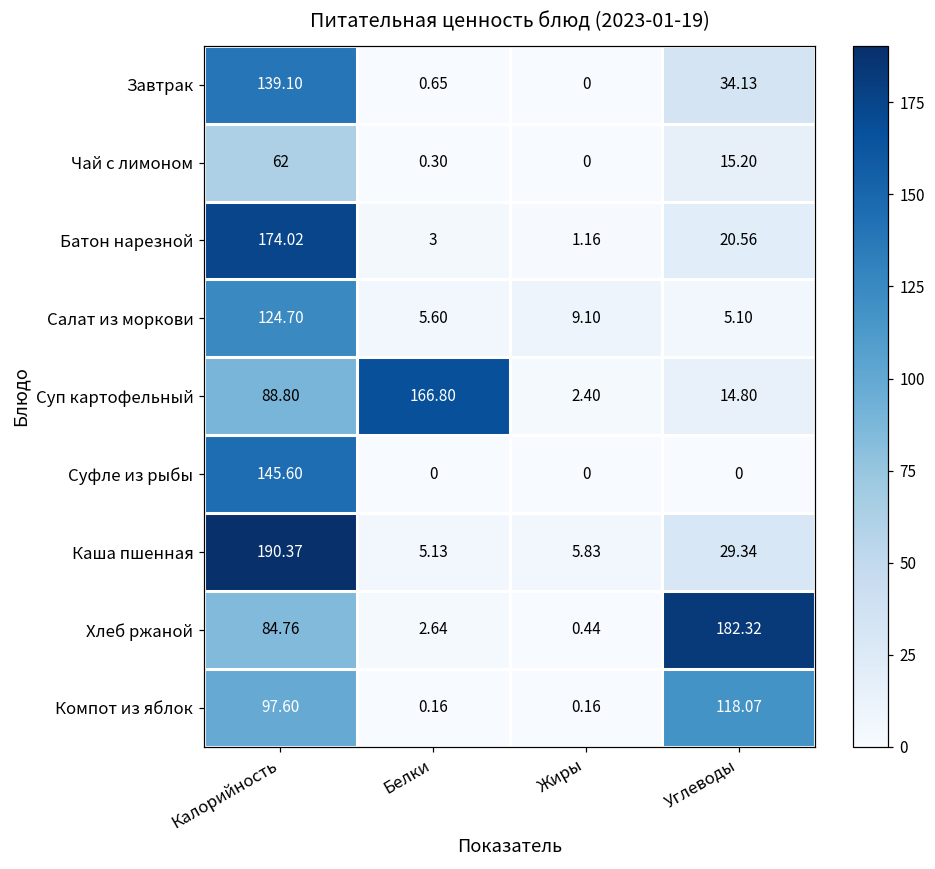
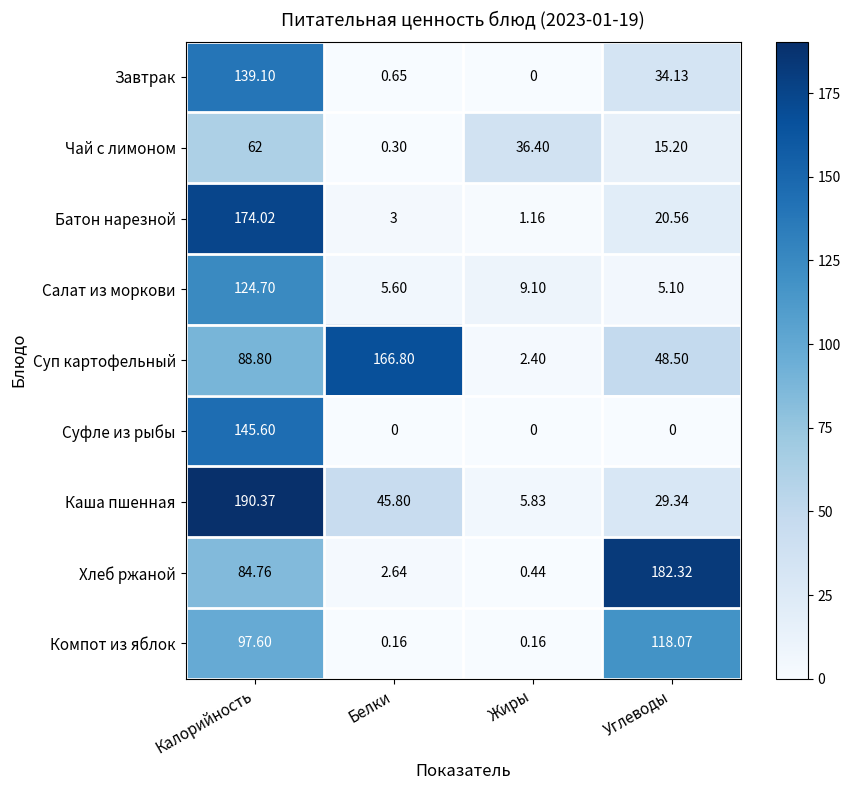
Чай с лимоном, Жиры: 0 -> 36.40
Суп картофельный, Углеводы: 14.80 -> 48.50
Каша пшенная, Белки: 5.13 -> 45.80
